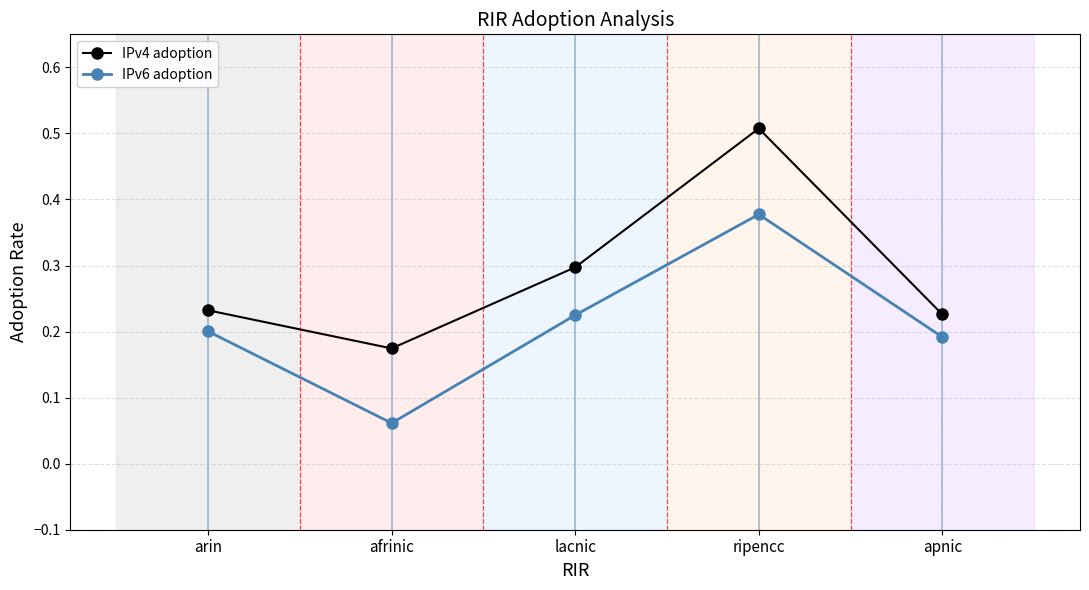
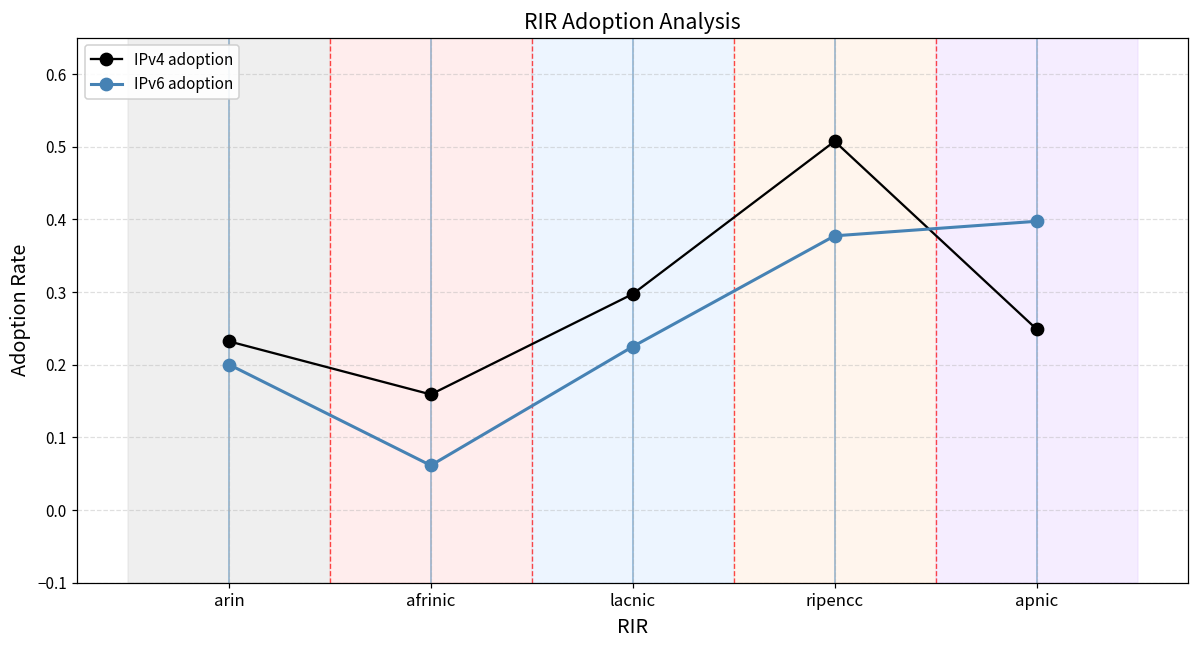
IPv4 adoption, afrinic: 0.17 -> 0.16
IPv4 adoption, apnic: 0.23 -> 0.25
IPv6 adoption, apnic: 0.19 -> 0.40
